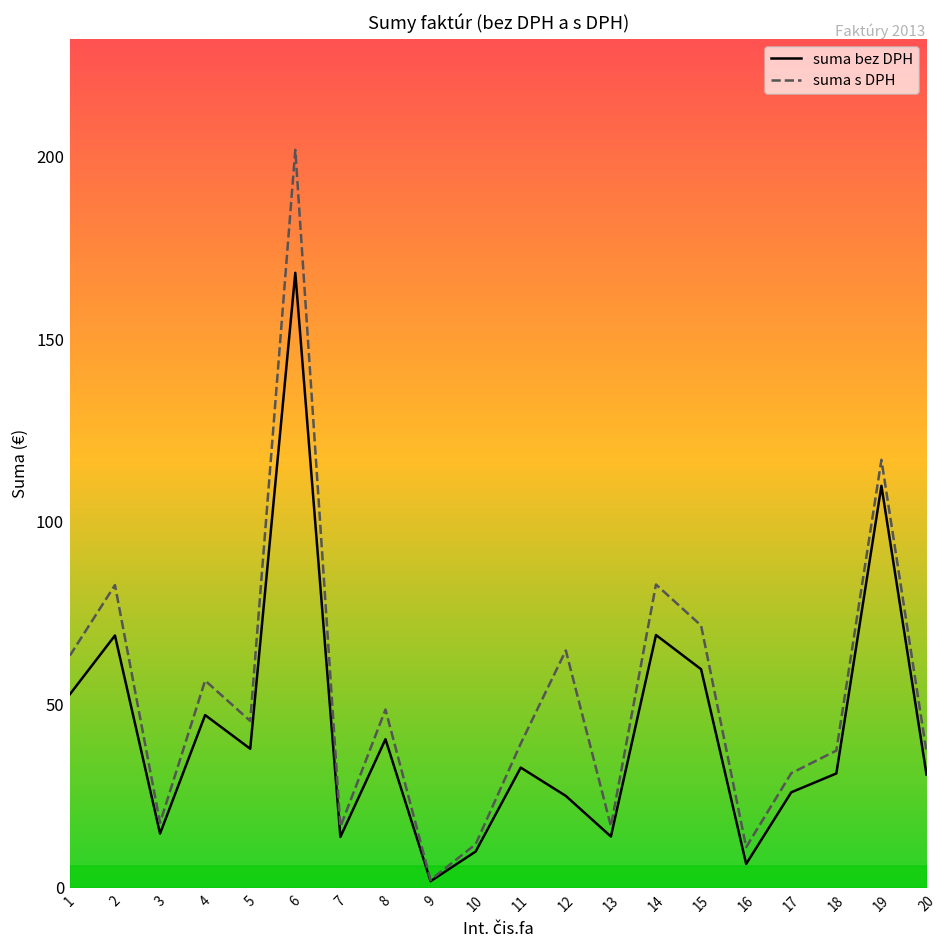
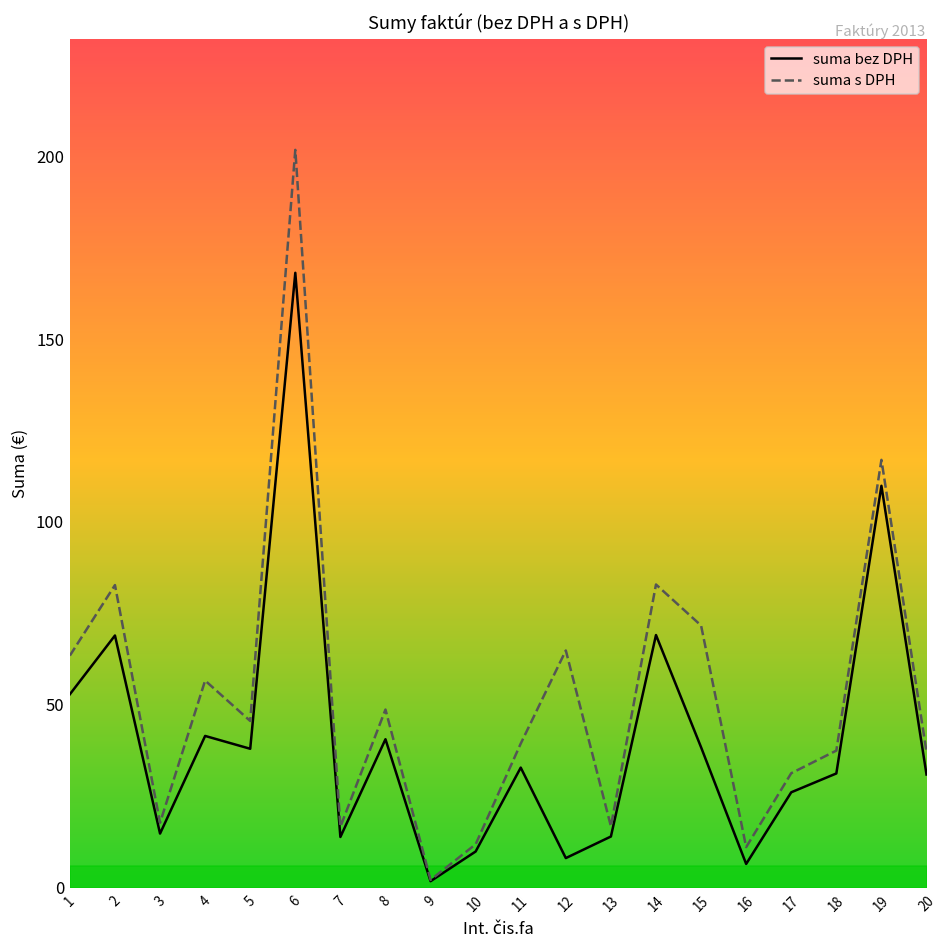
suma bez DPH, 4: 47 -> 42
suma bez DPH, 12: 25 -> 8
suma bez DPH, 15: 60 -> 38
